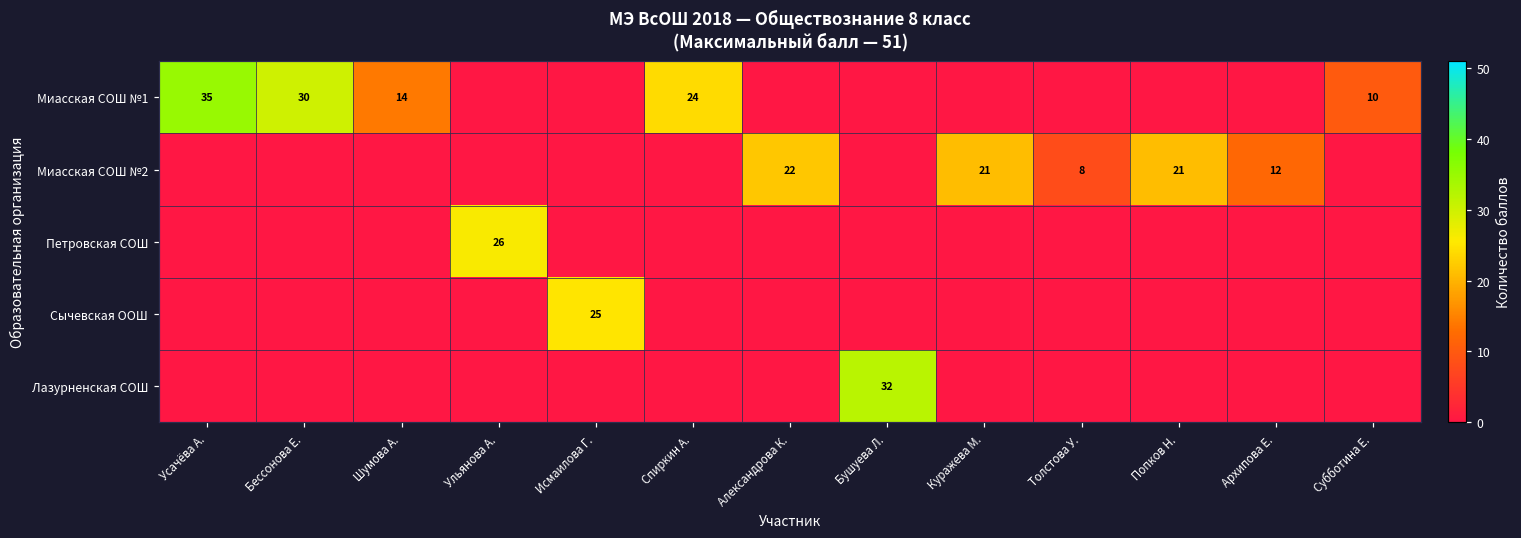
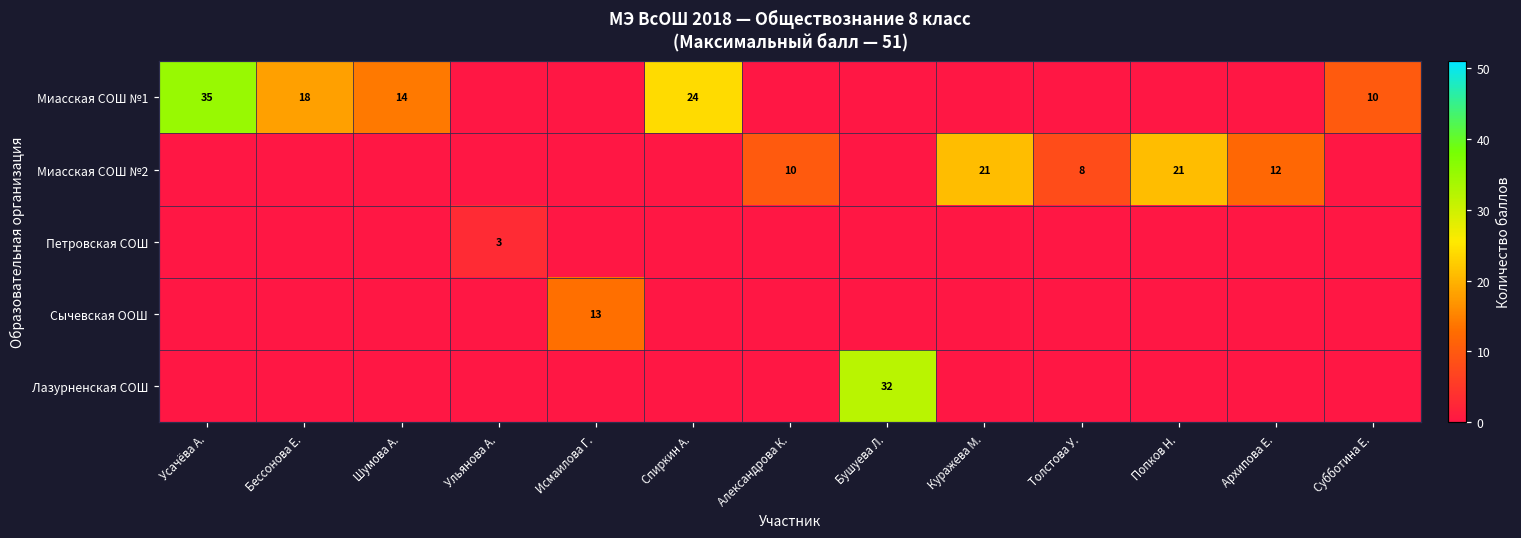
Миасская СОШ №1, Бессонова Е.: 30 -> 18
Миасская СОШ №2, Александрова К.: 22 -> 10
Петровская СОШ, Ульянова А.: 26 -> 3
Сычевская ООШ, Исмаилова Г.: 25 -> 13
